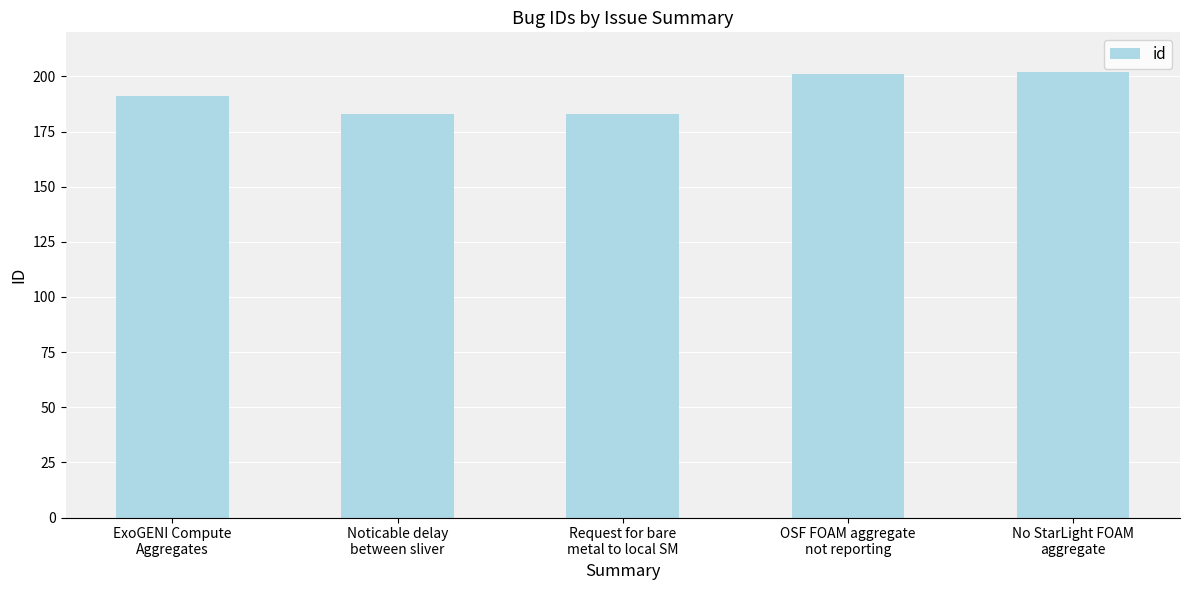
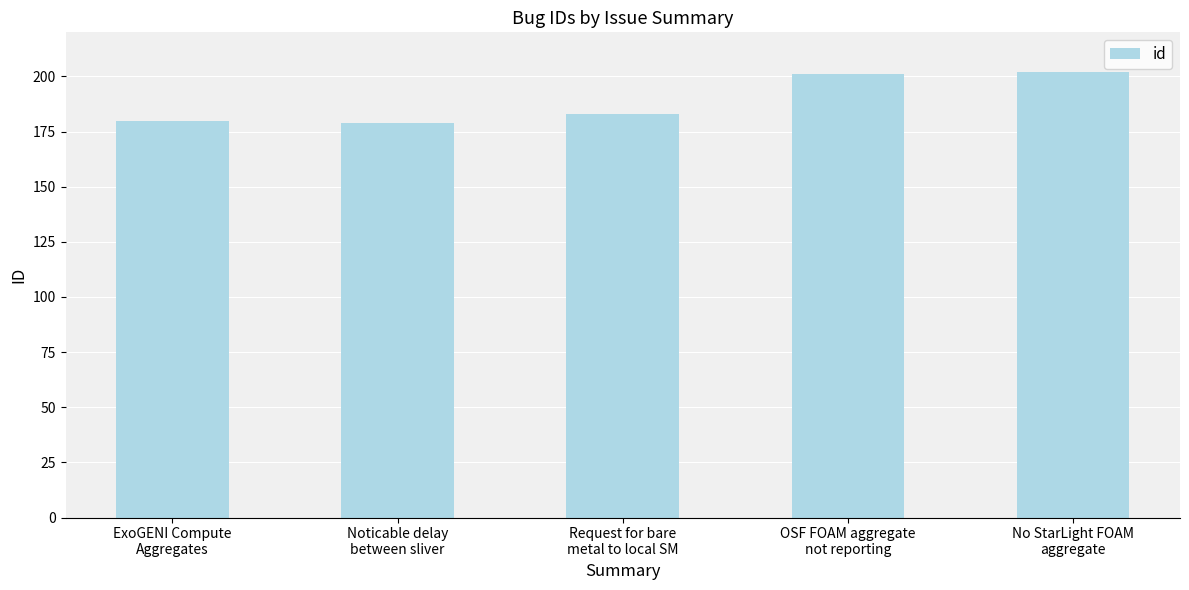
ExoGENI Compute Aggregates: 191 -> 180
Noticable delay between sliver: 183 -> 179
